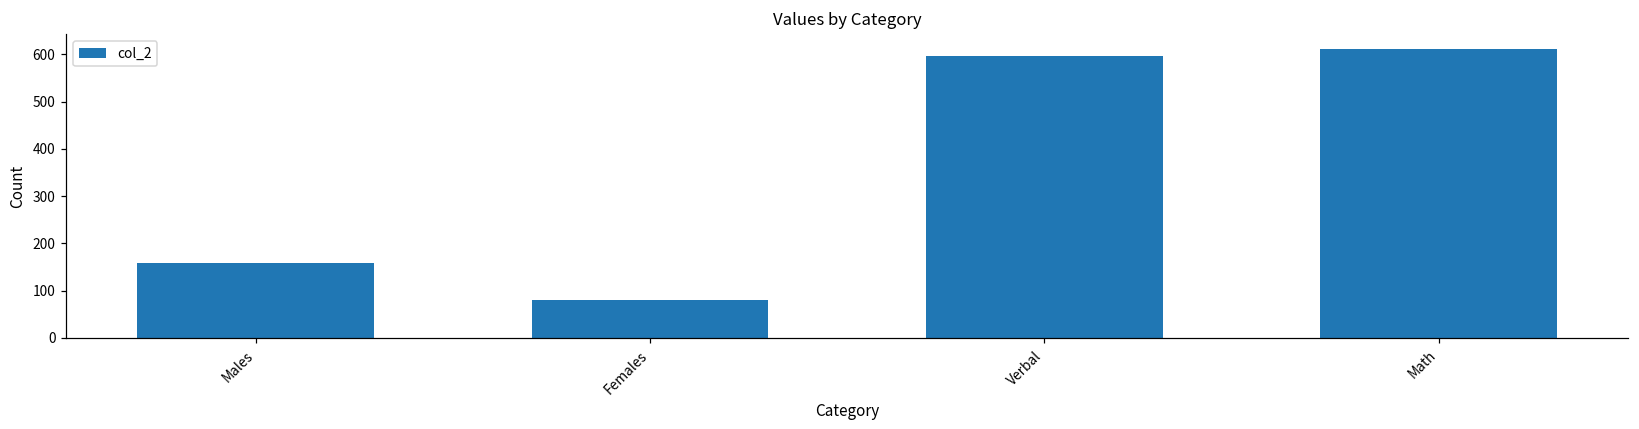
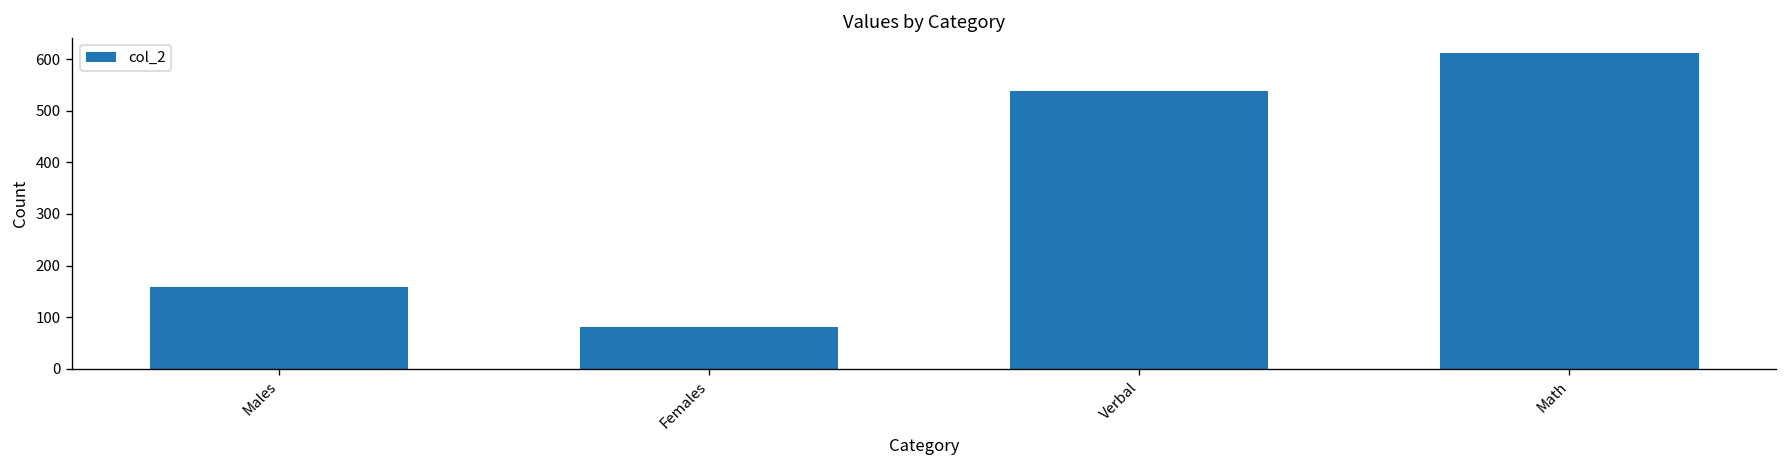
Verbal: 600 -> 540
